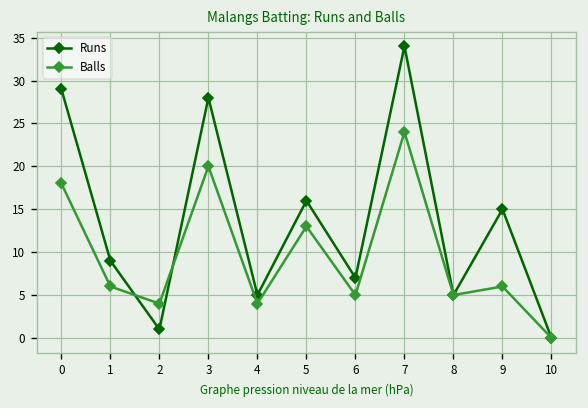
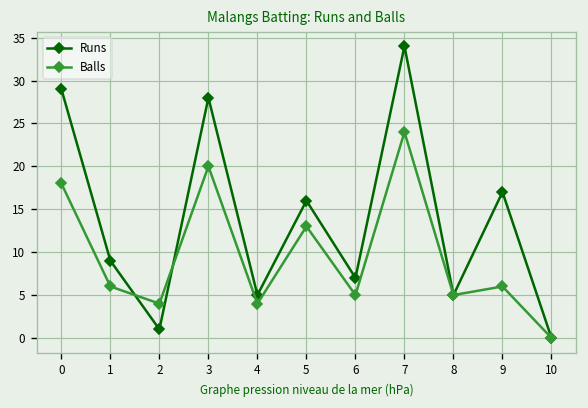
Runs, 9: 15 -> 17
